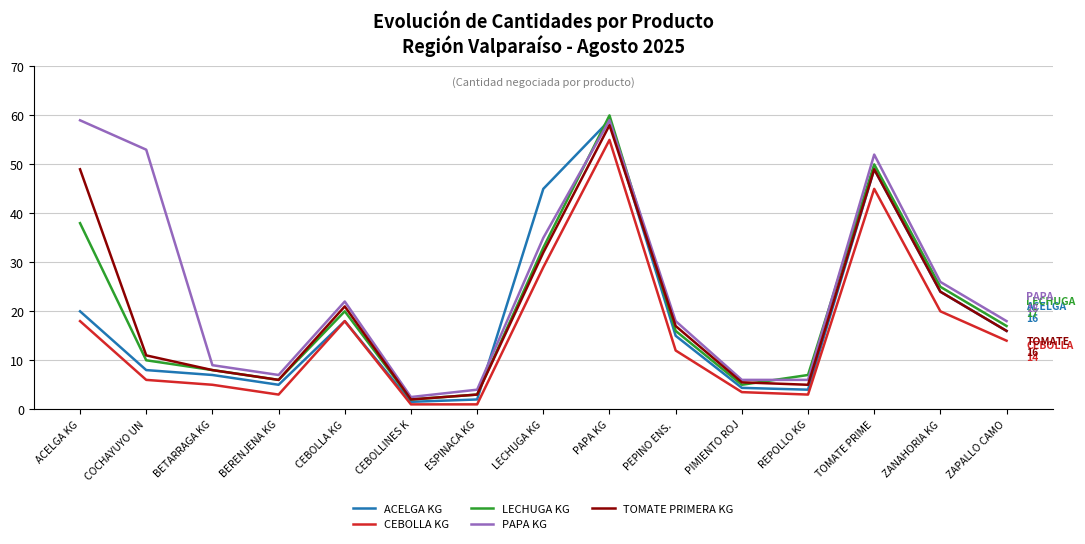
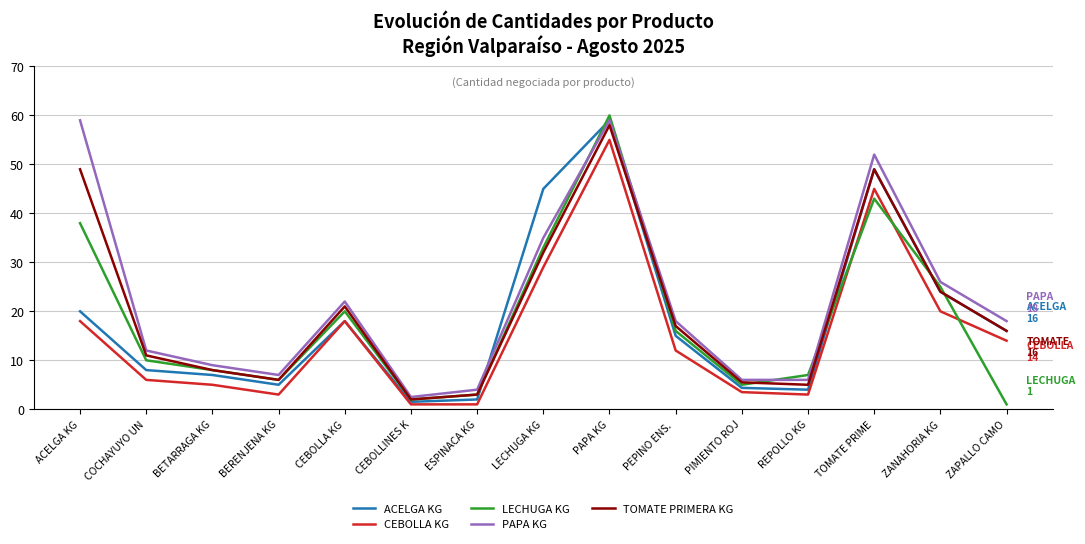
PAPA KG, COCHAYUYO UN: 53 -> 12
LECHUGA KG, TOMATE PRIME: 50 -> 43
LECHUGA KG, ZAPALLO CAMO: 17 -> 1
